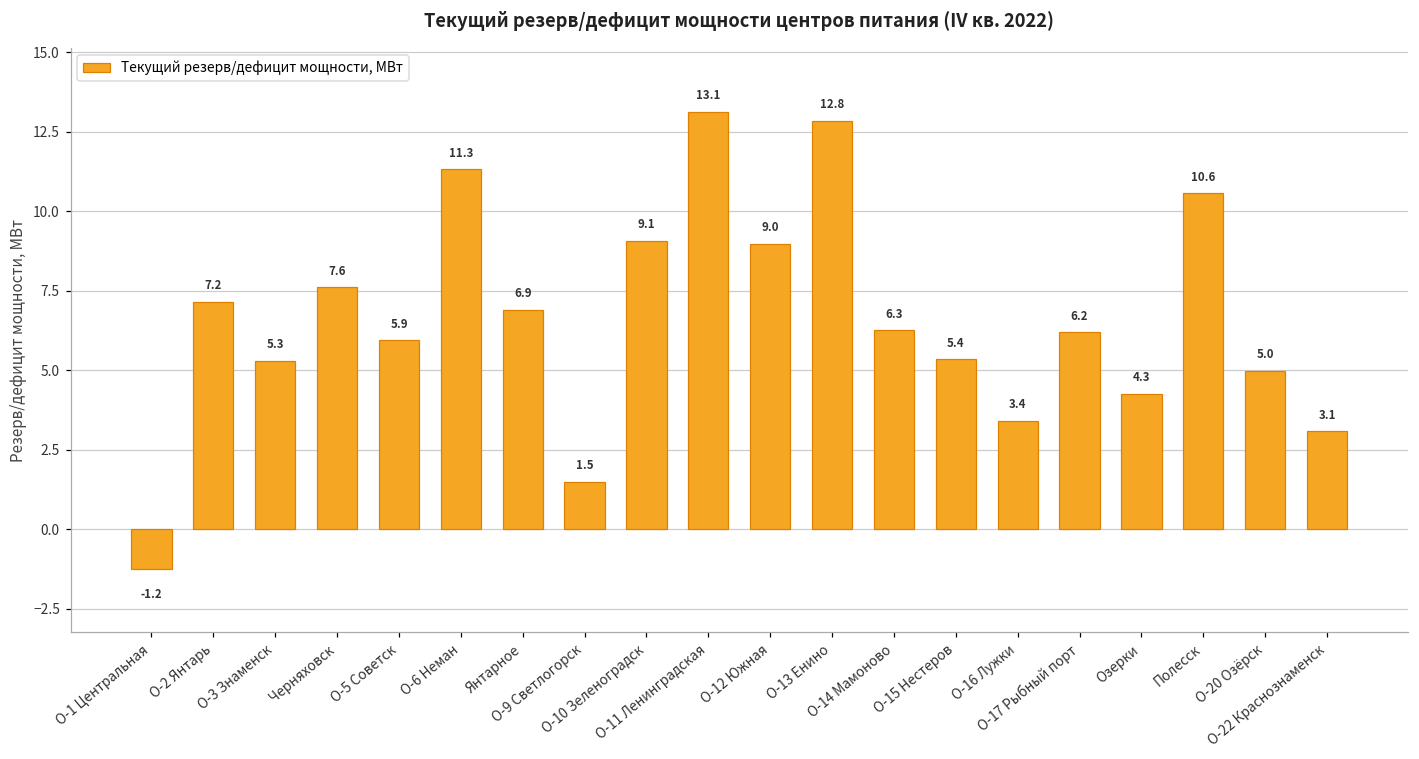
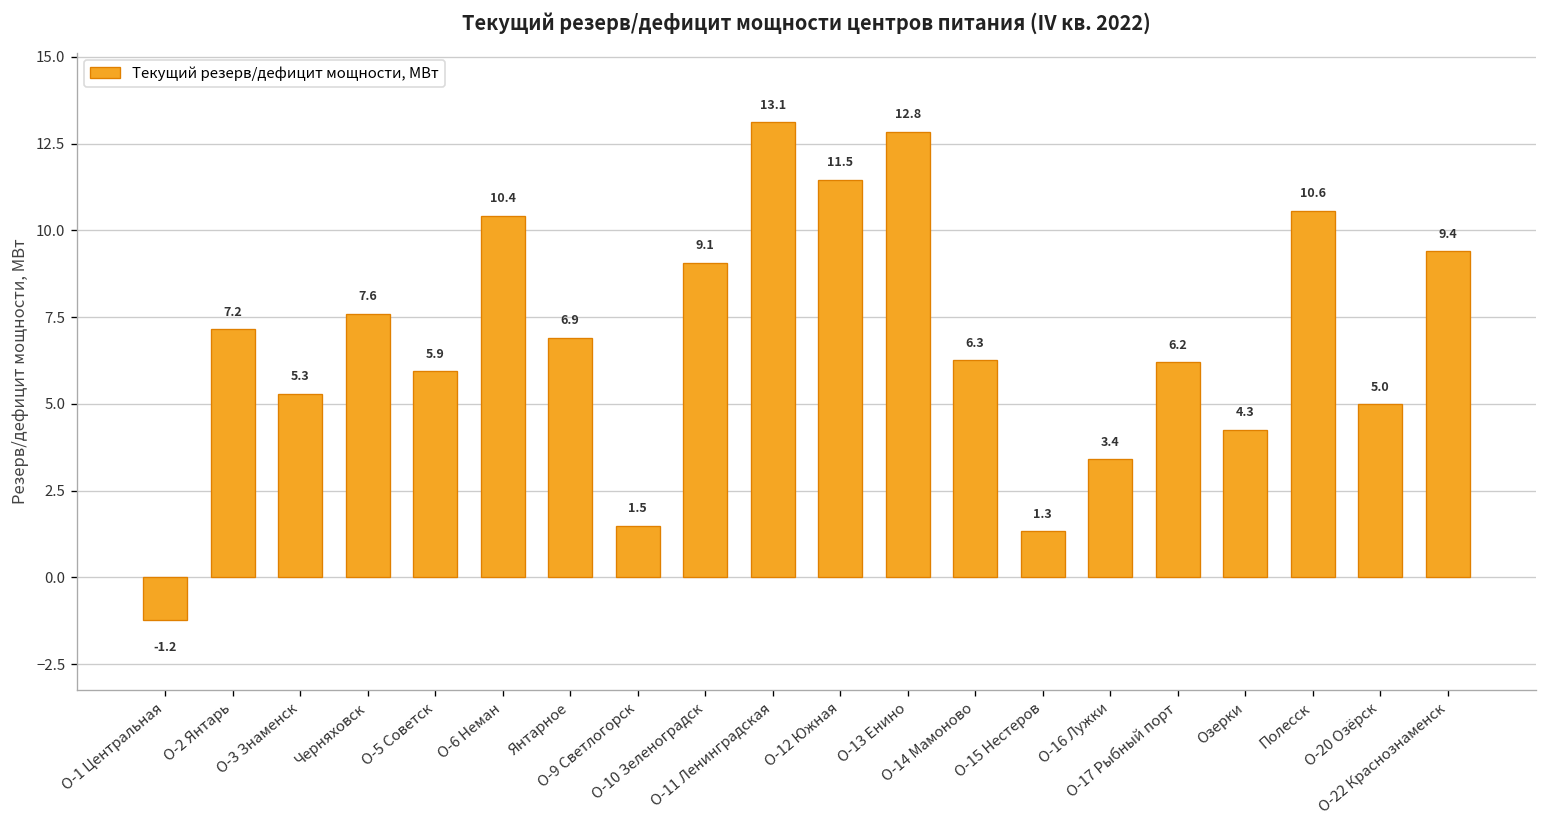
О-6 Неман: 11.3 -> 10.4
О-12 Южная: 9.0 -> 11.5
О-15 Нестеров: 5.4 -> 1.3
О-22 Краснознаменск: 3.1 -> 9.4
